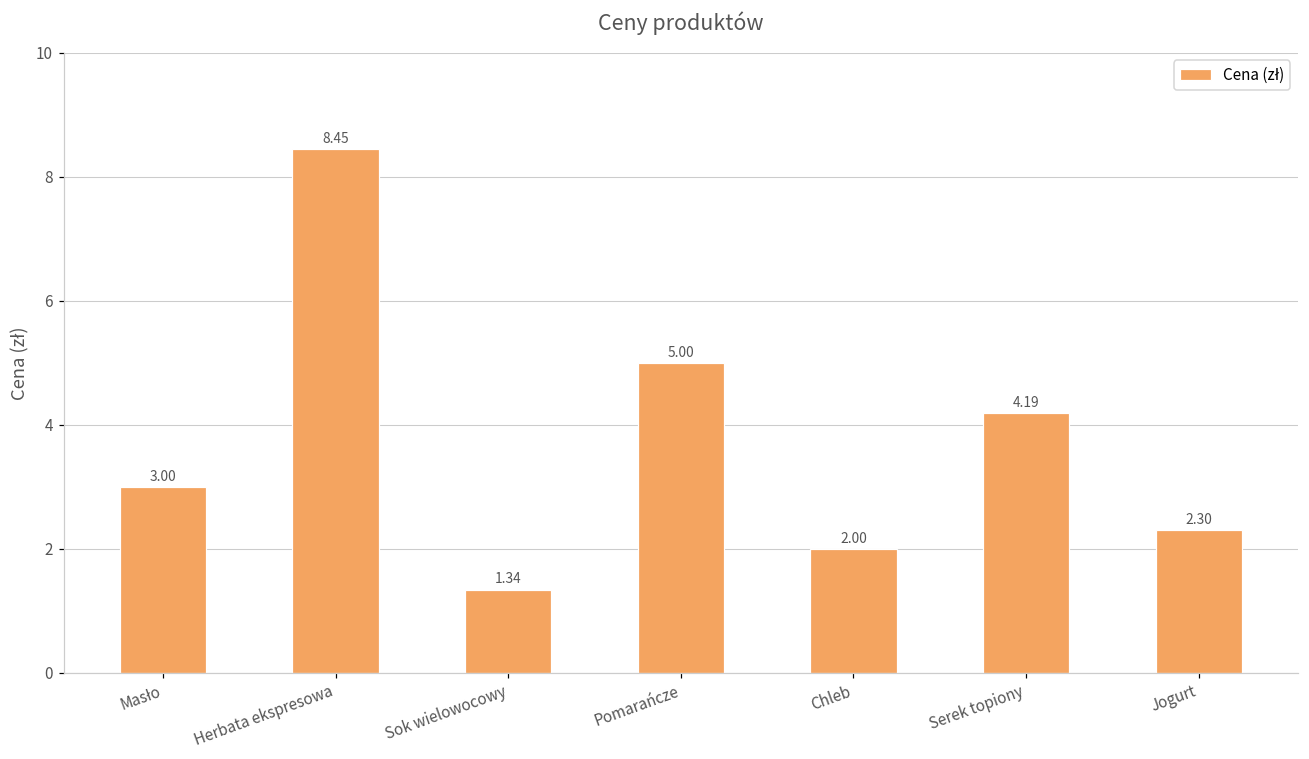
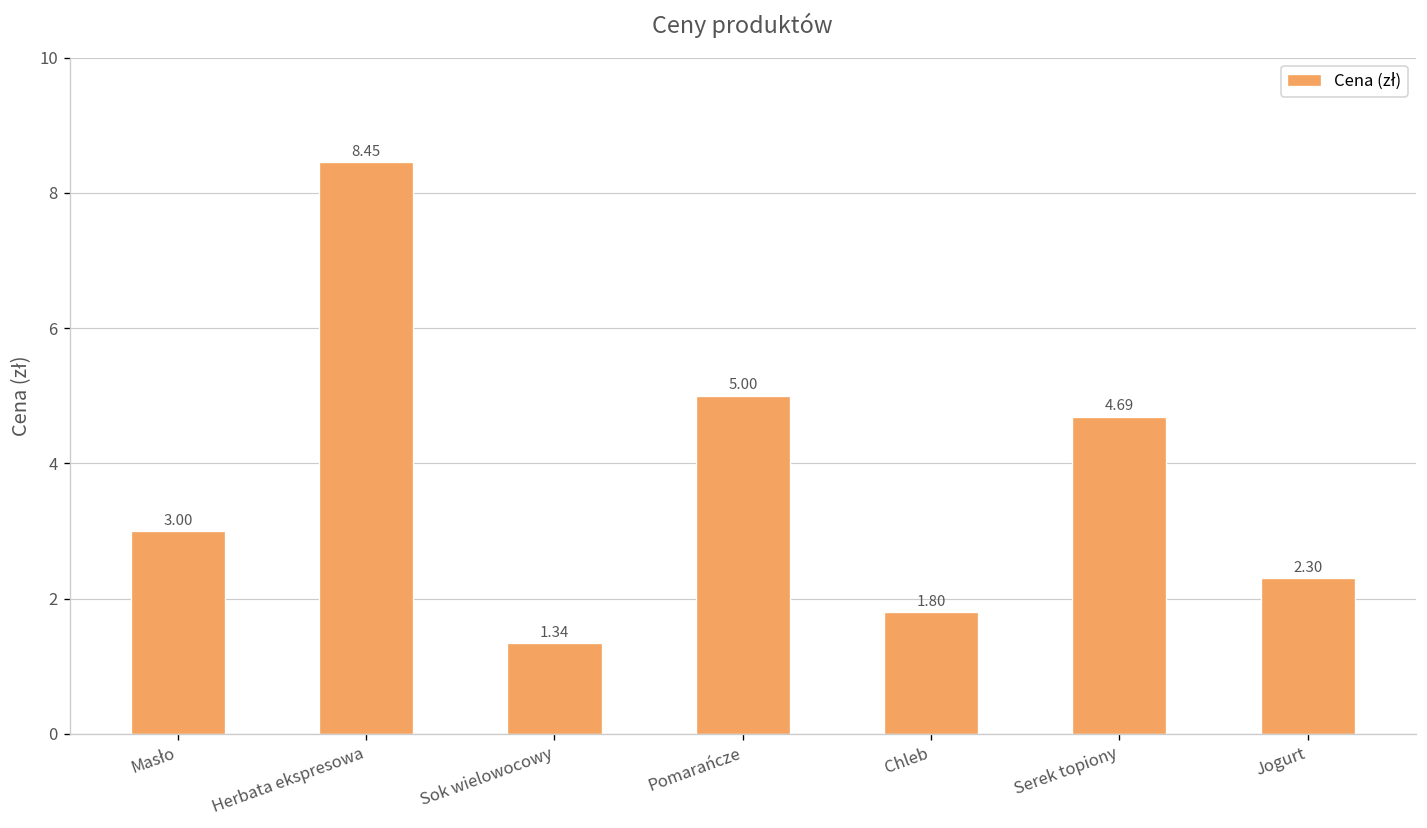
Chleb: 2.00 -> 1.80
Serek topiony: 4.19 -> 4.69
